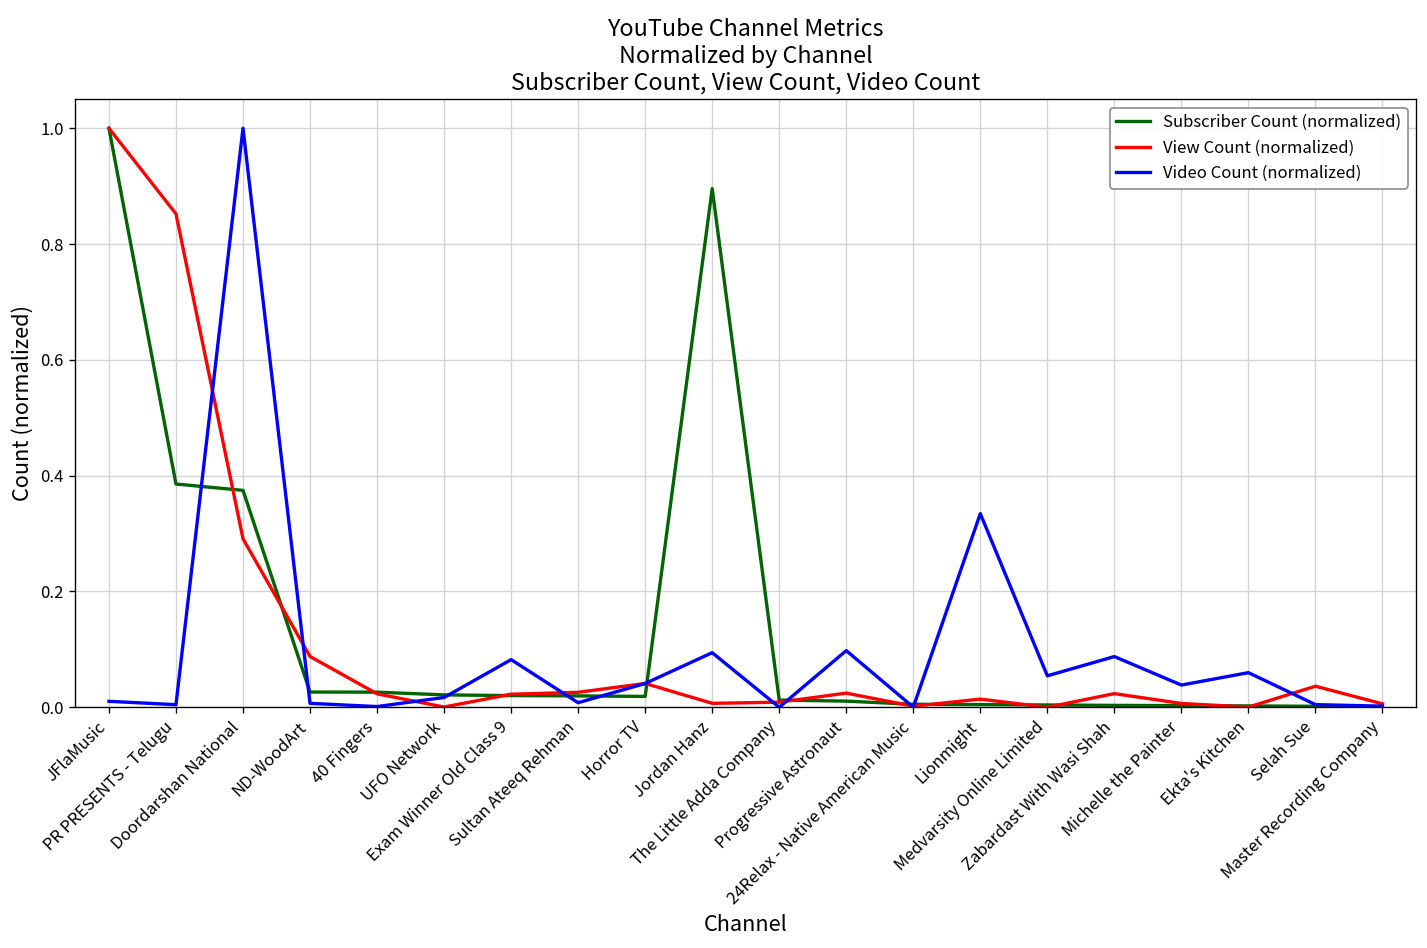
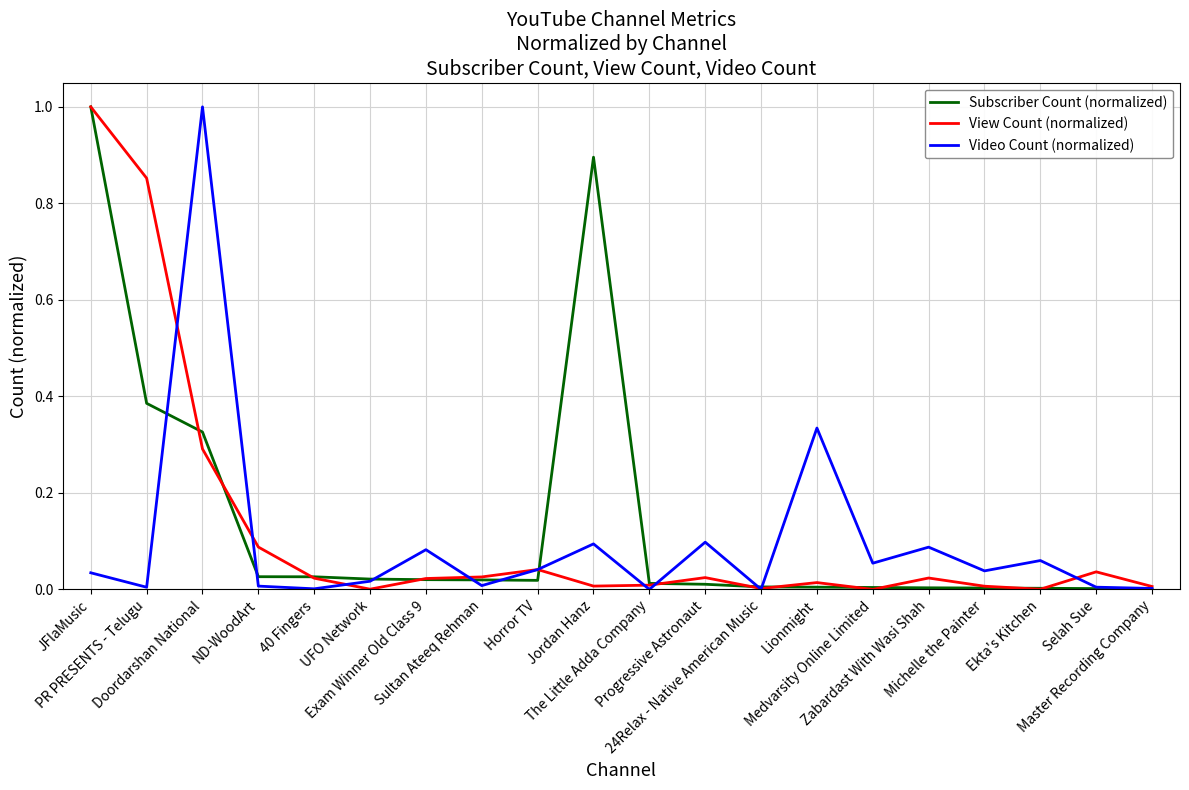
Video Count (normalized), JFlaMusic: 0.01 -> 0.03
Subscriber Count (normalized), Doordarshan National: 0.37 -> 0.33
